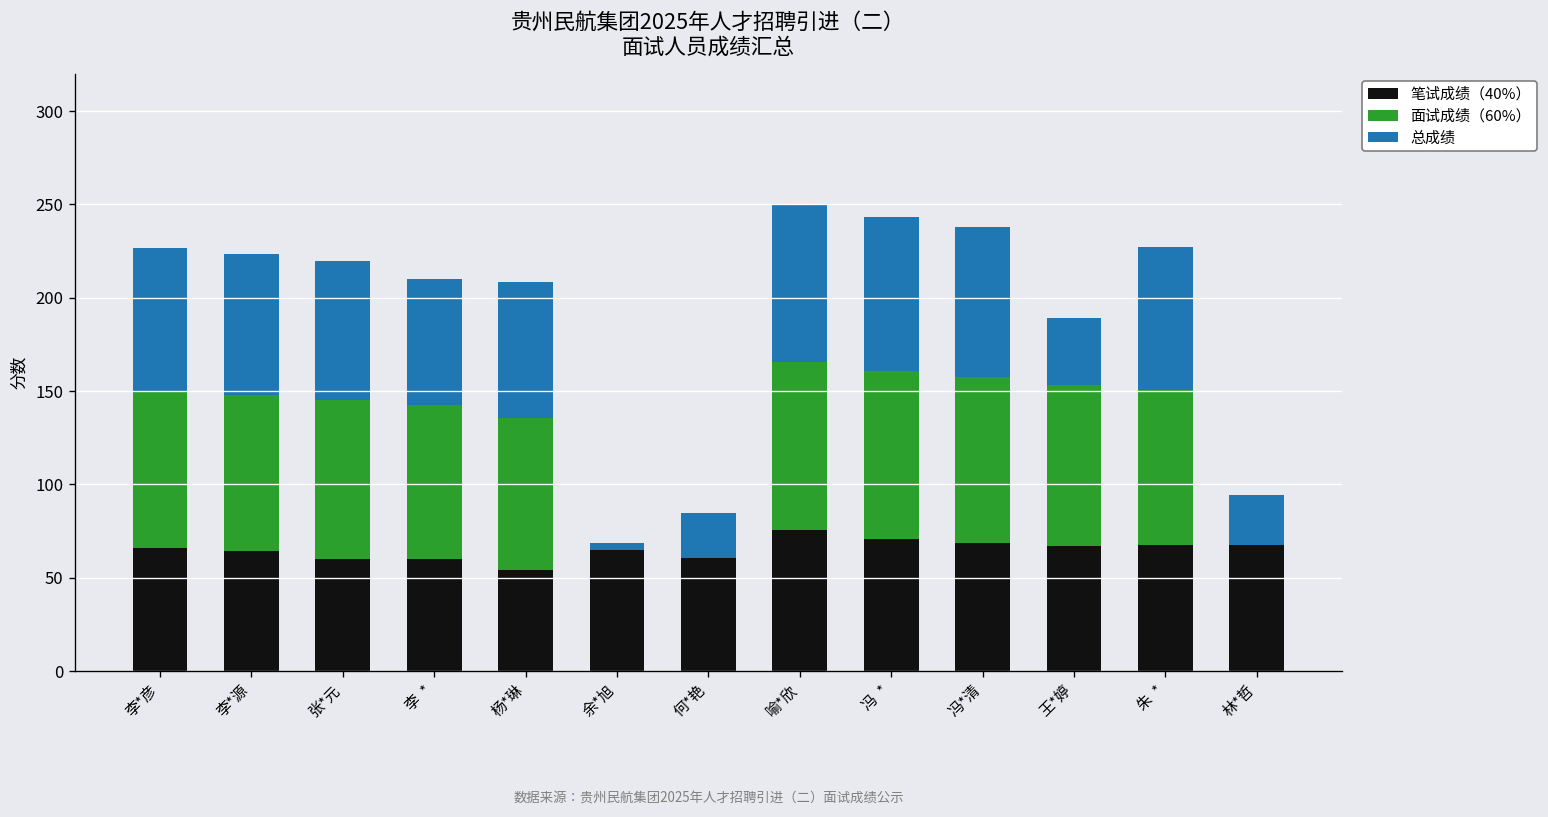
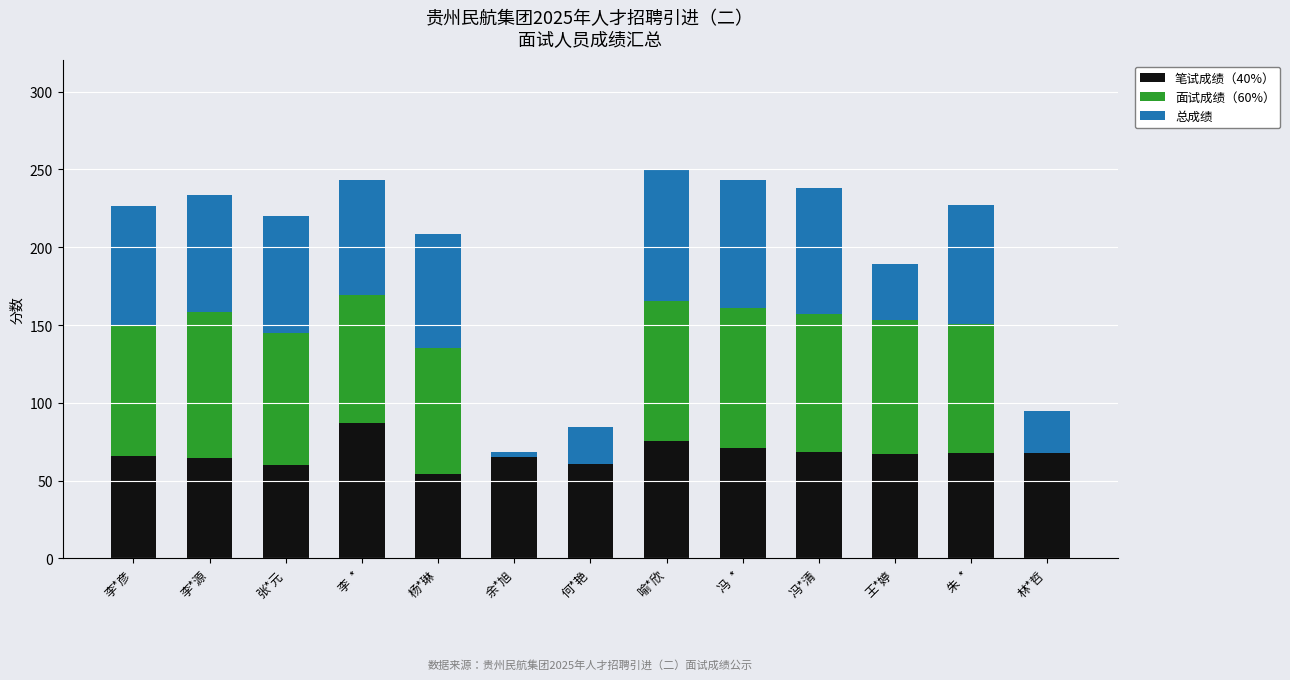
面试成绩（60%）, 李*源: 83 -> 94
笔试成绩（40%）, 李 *: 60 -> 87
总成绩, 李 *: 67 -> 74
